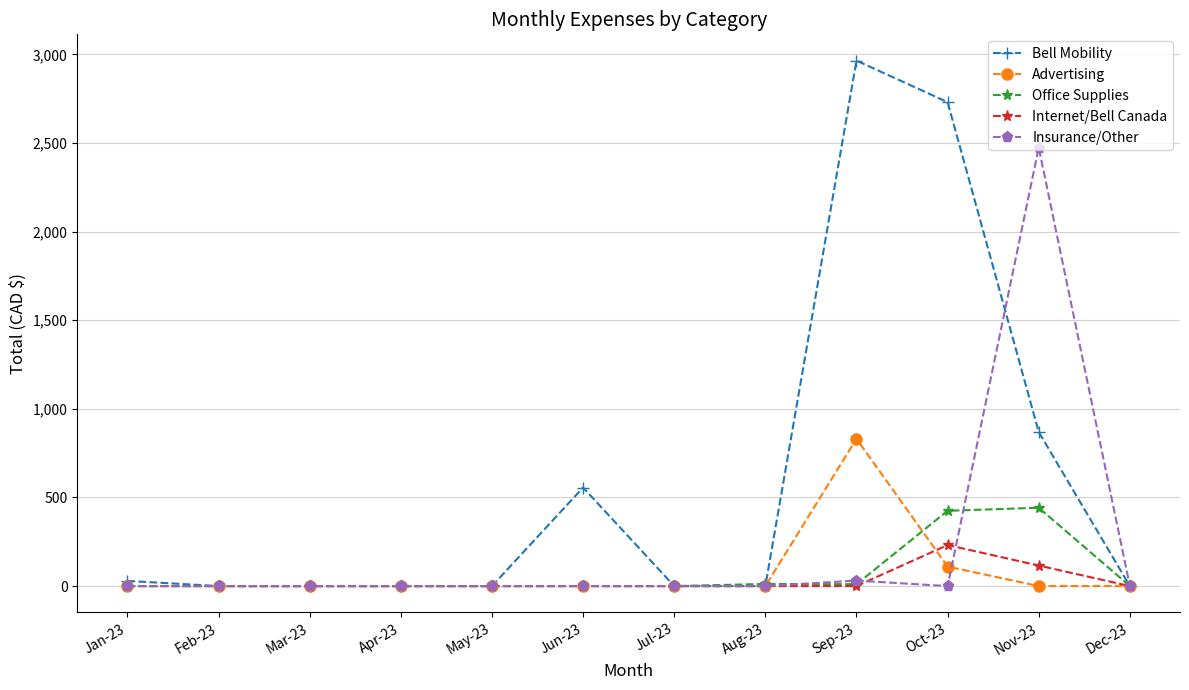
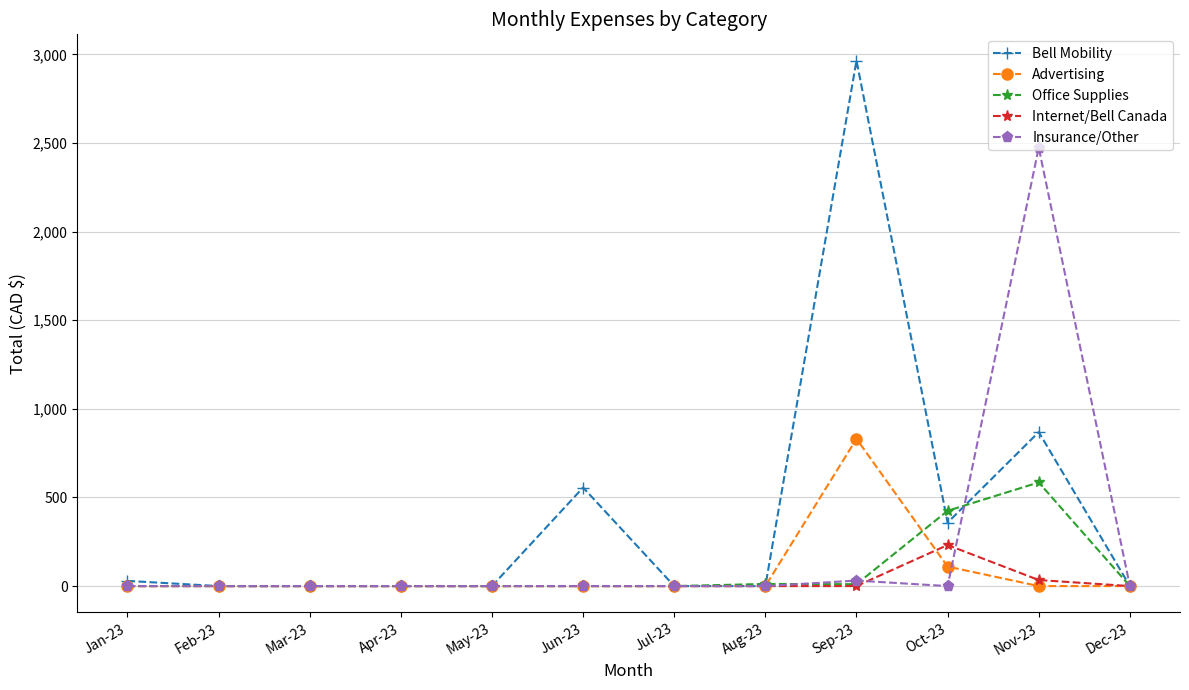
Bell Mobility, Oct-23: 2,730 -> 360
Office Supplies, Nov-23: 440 -> 580
Internet/Bell Canada, Nov-23: 120 -> 30
